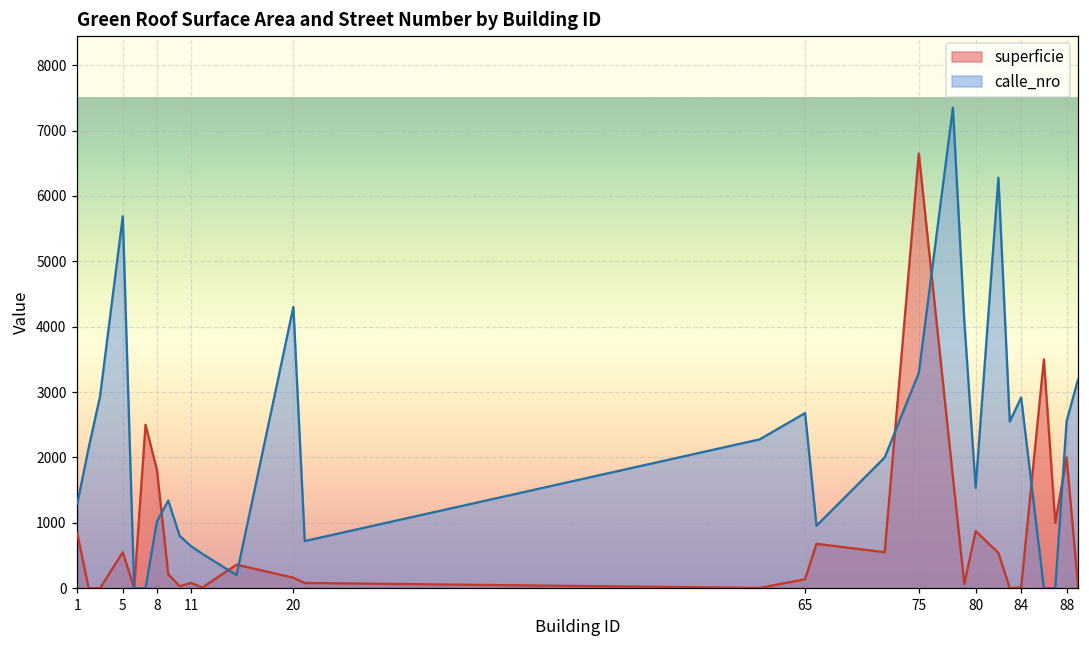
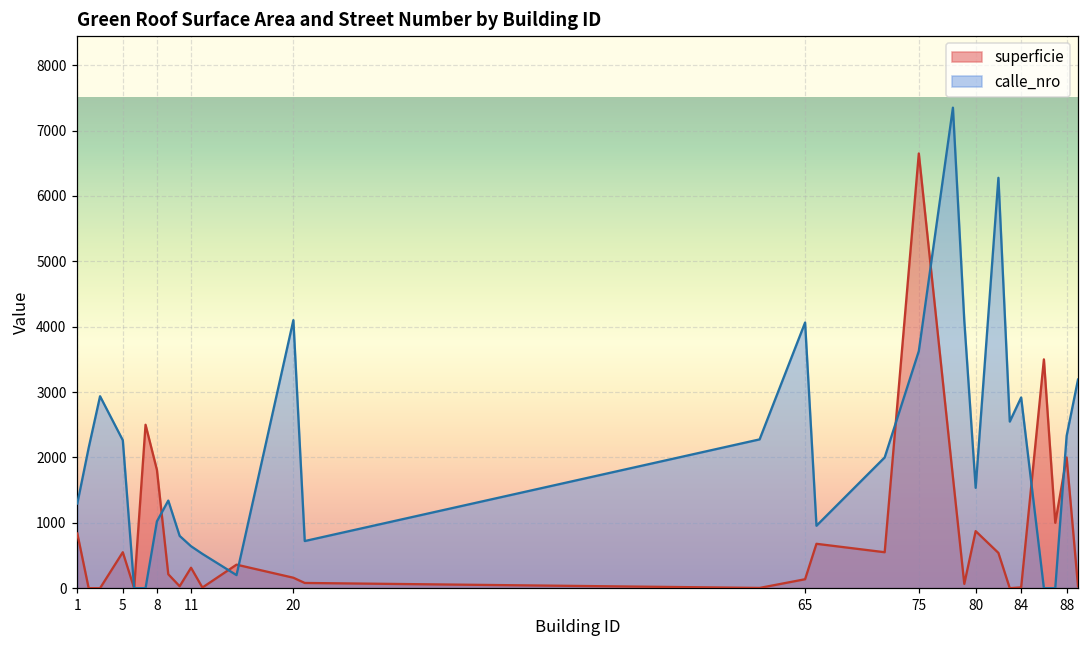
calle_nro, 5: 5700 -> 2300
superficie, 11: 100 -> 300
calle_nro, 20: 4300 -> 4100
calle_nro, 65: 2700 -> 4100
calle_nro, 75: 3300 -> 3600
calle_nro, 88: 2600 -> 2300
